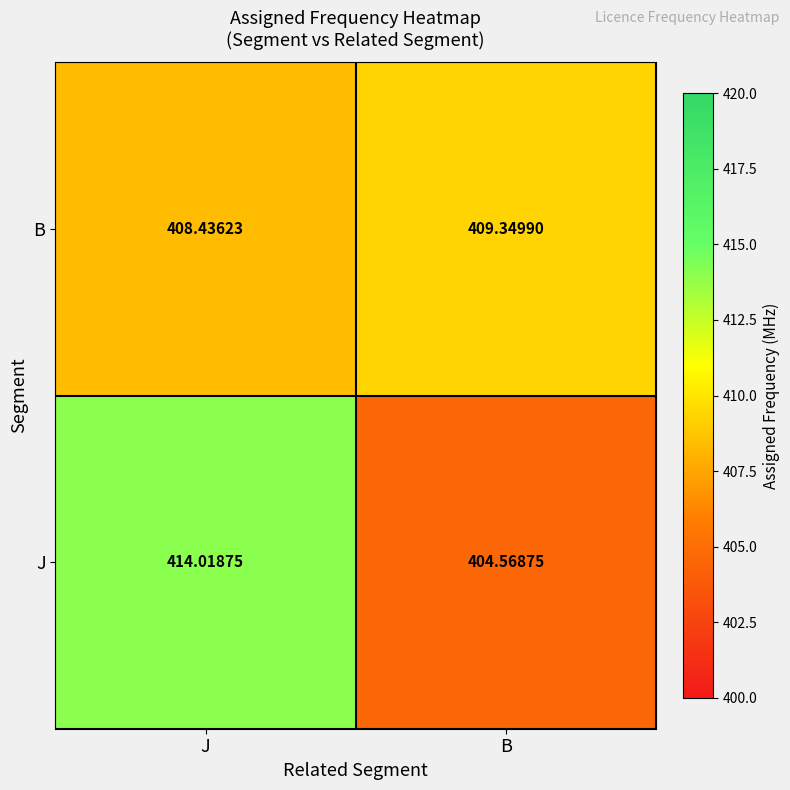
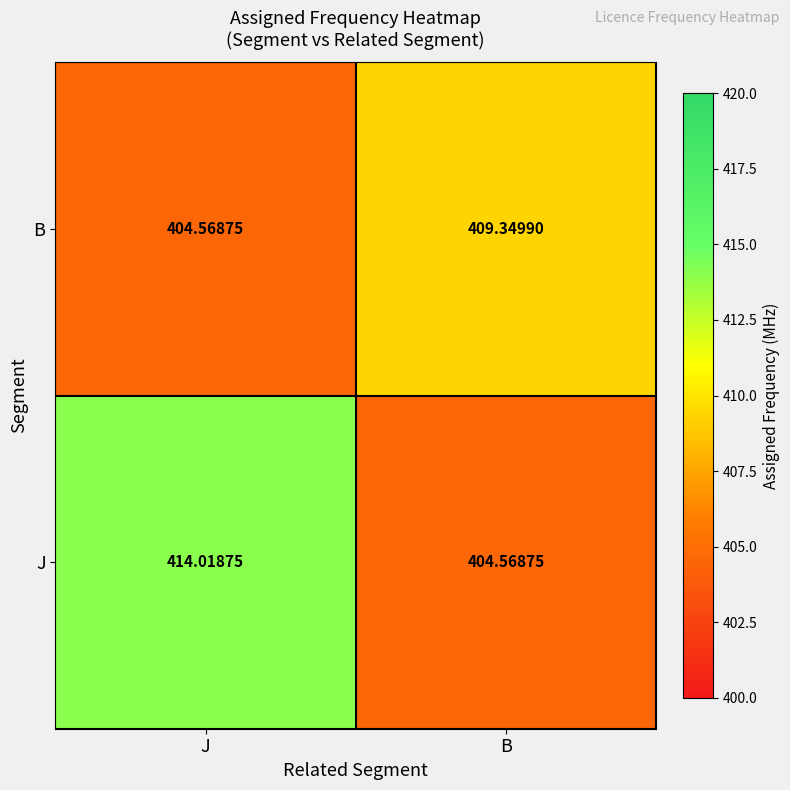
B, J: 408.43623 -> 404.56875
